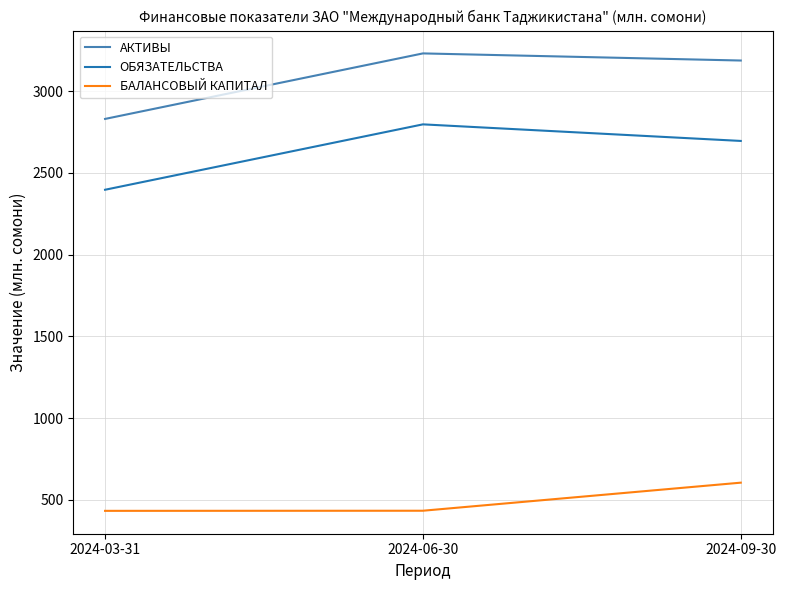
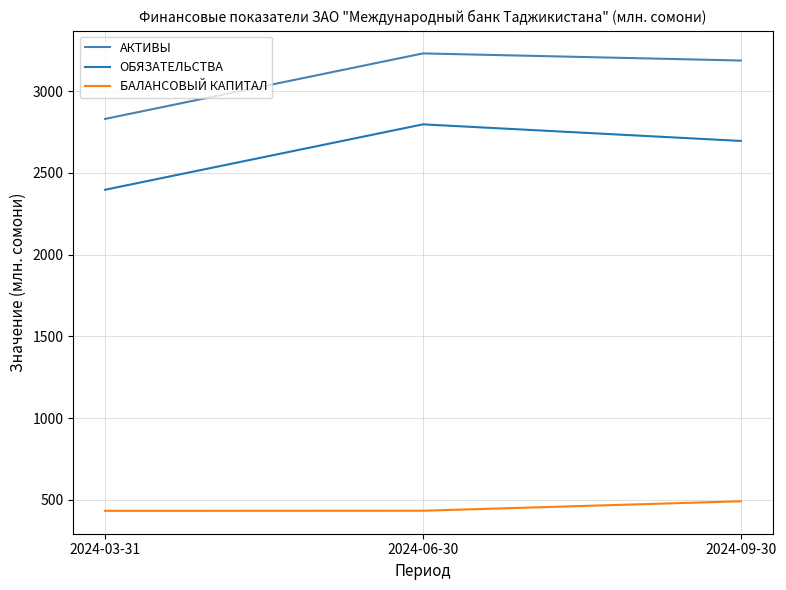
БАЛАНСОВЫЙ КАПИТАЛ, 2024-09-30: 610 -> 490
